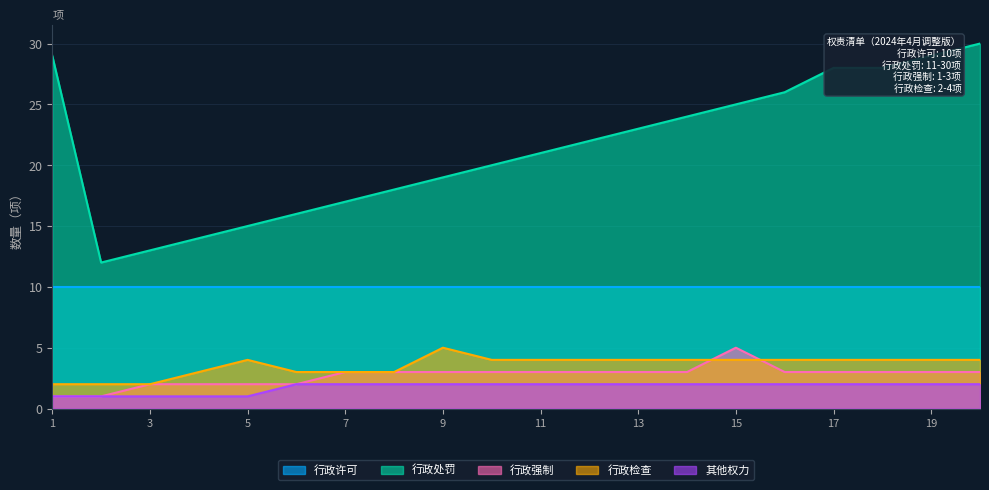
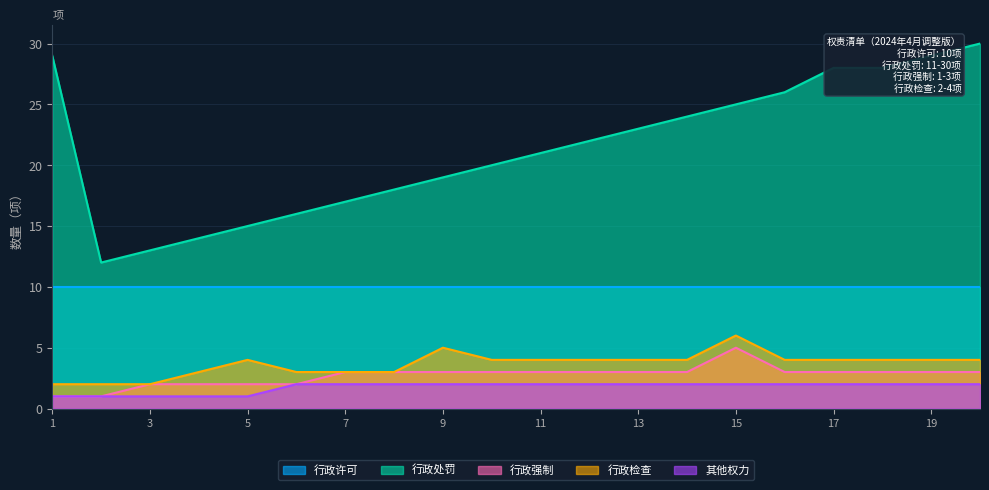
行政检查, 15: 4 -> 6
